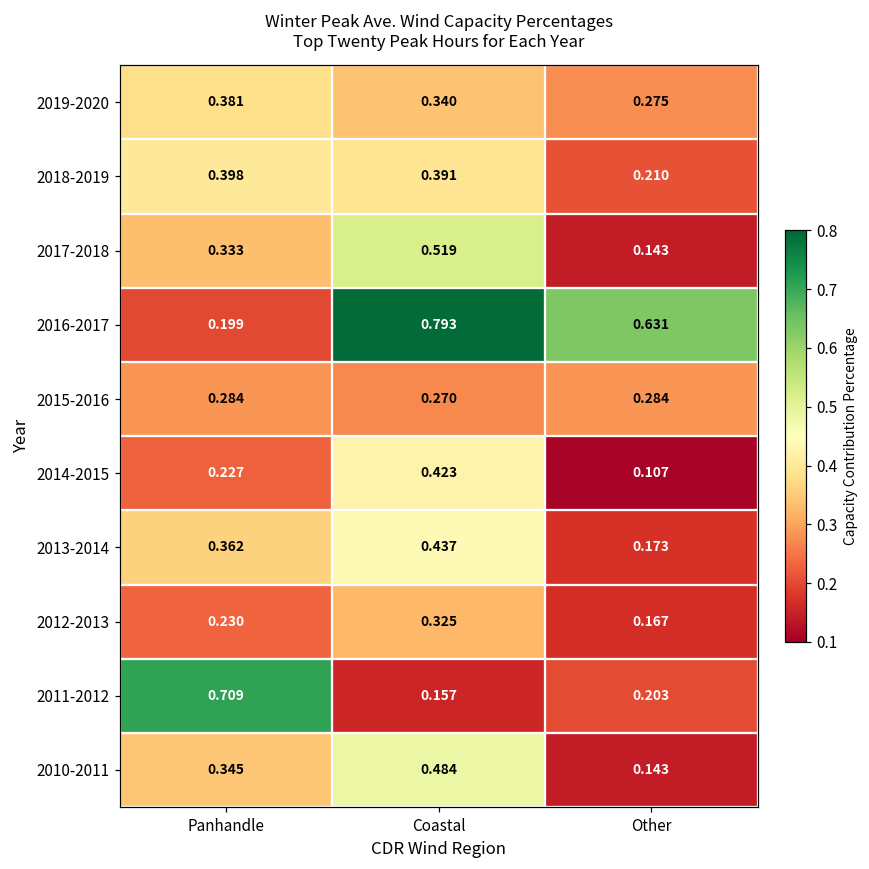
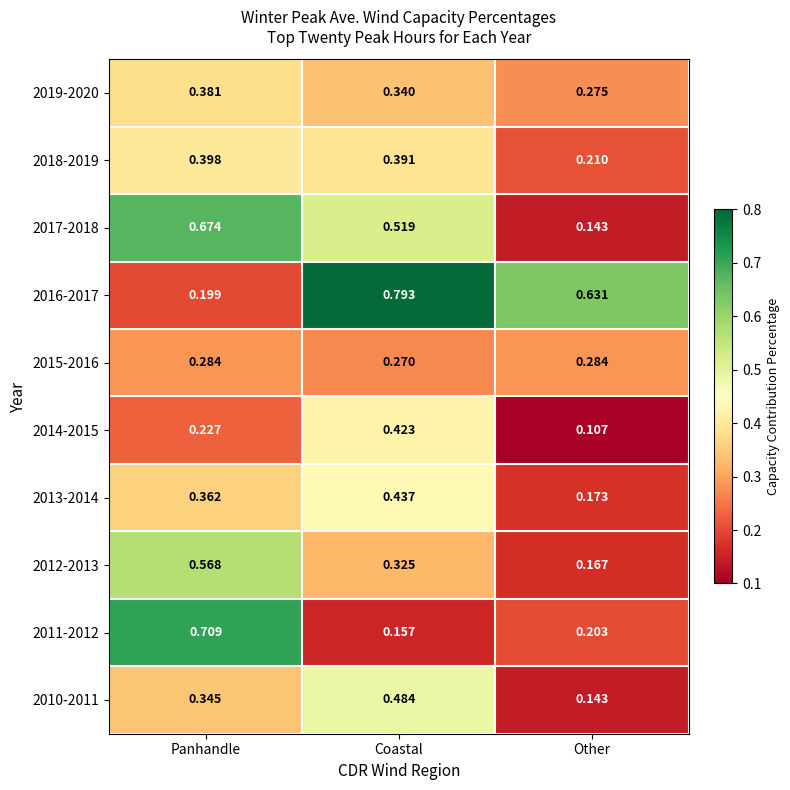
2017-2018, Panhandle: 0.333 -> 0.674
2012-2013, Panhandle: 0.230 -> 0.568
